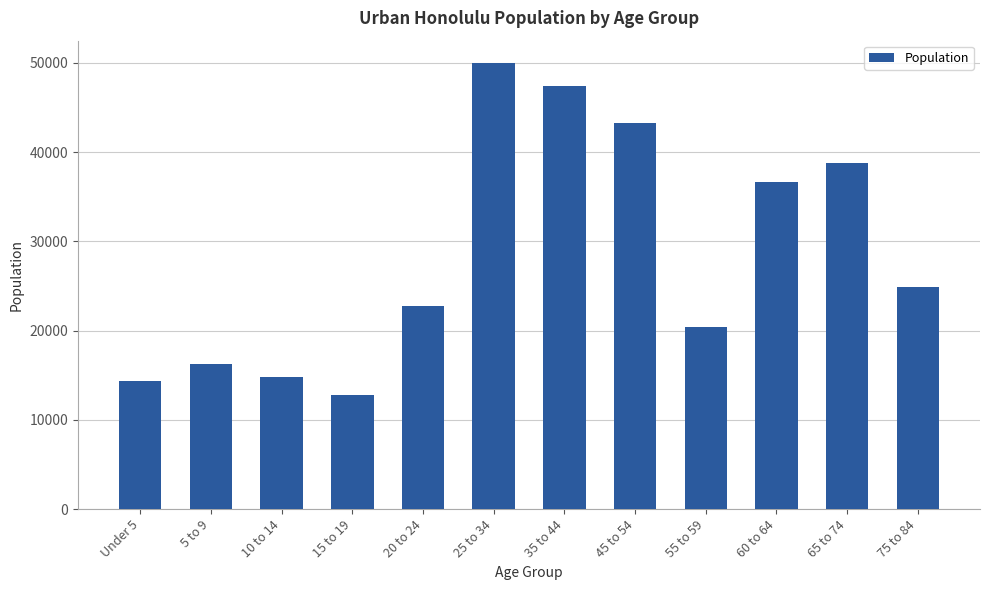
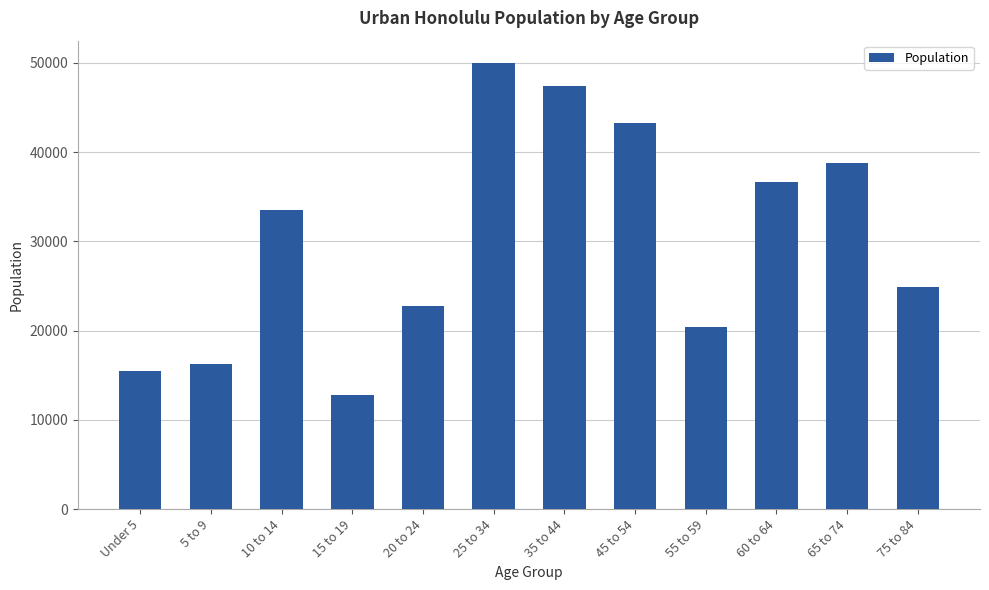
Under 5: 14000 -> 15000
10 to 14: 15000 -> 33000
